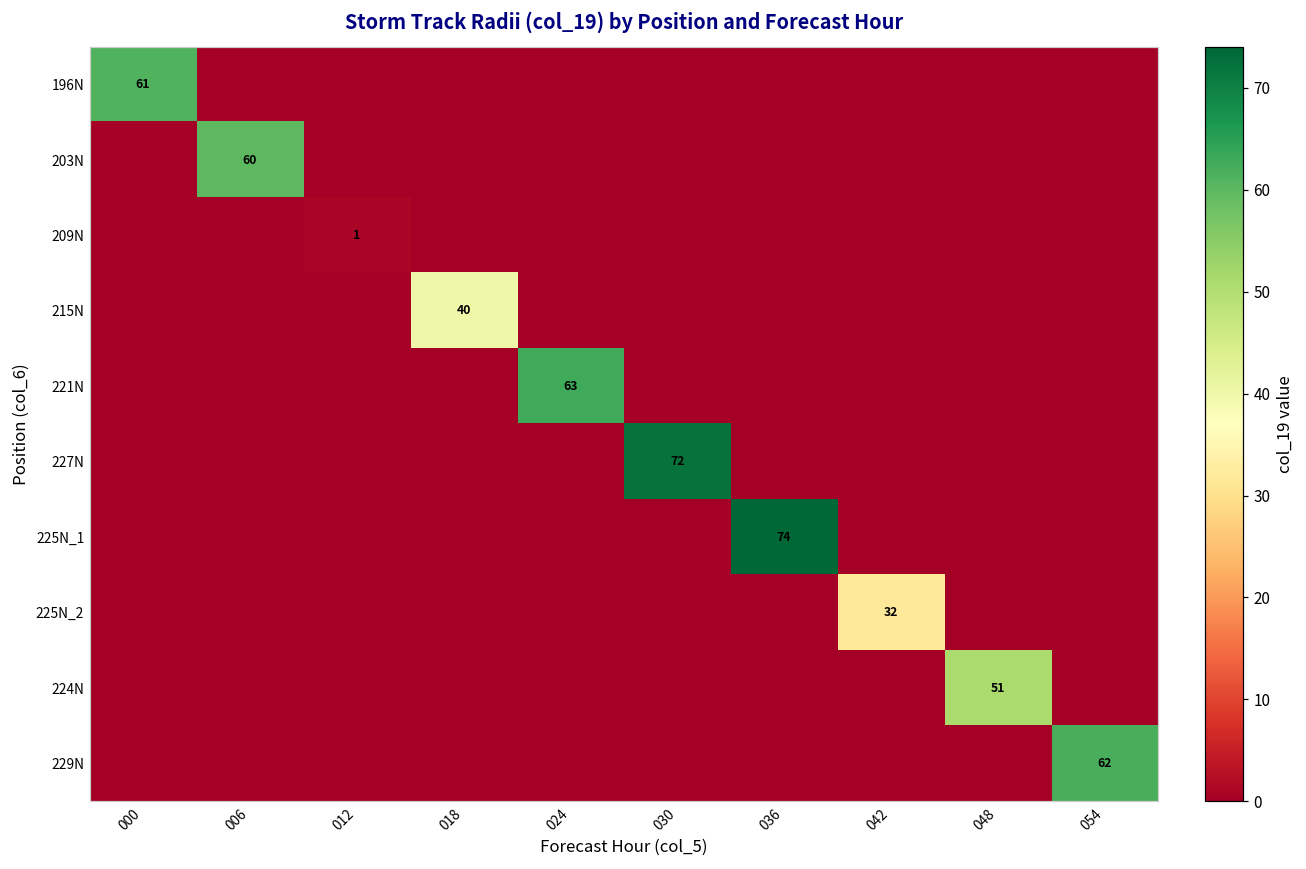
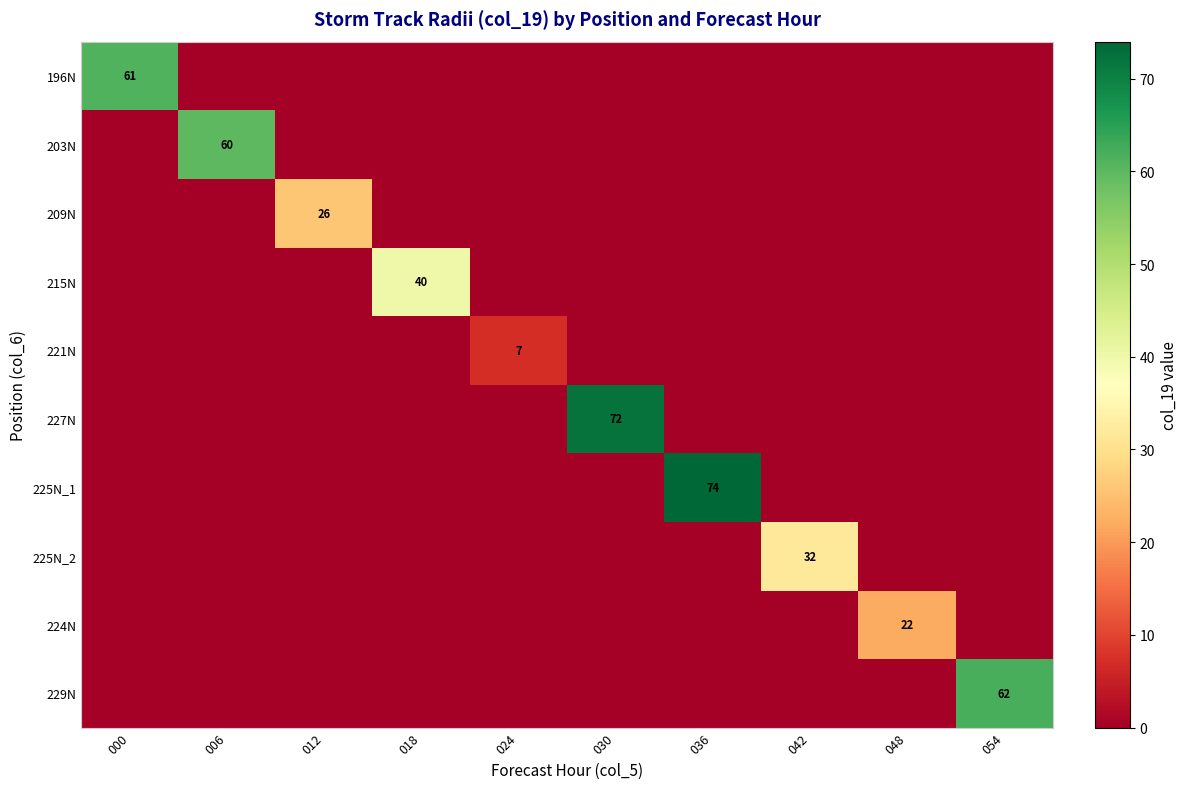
209N, 012: 1 -> 26
221N, 024: 63 -> 7
224N, 048: 51 -> 22
